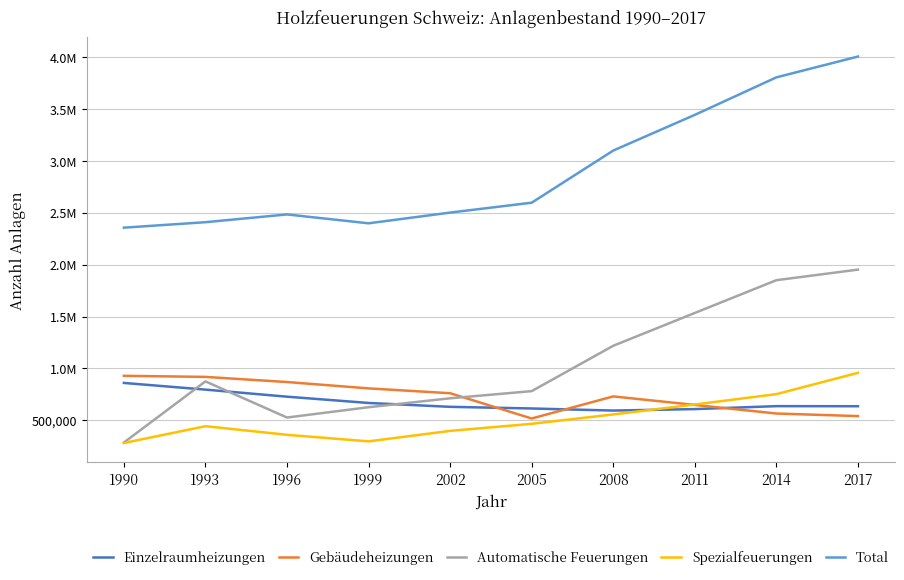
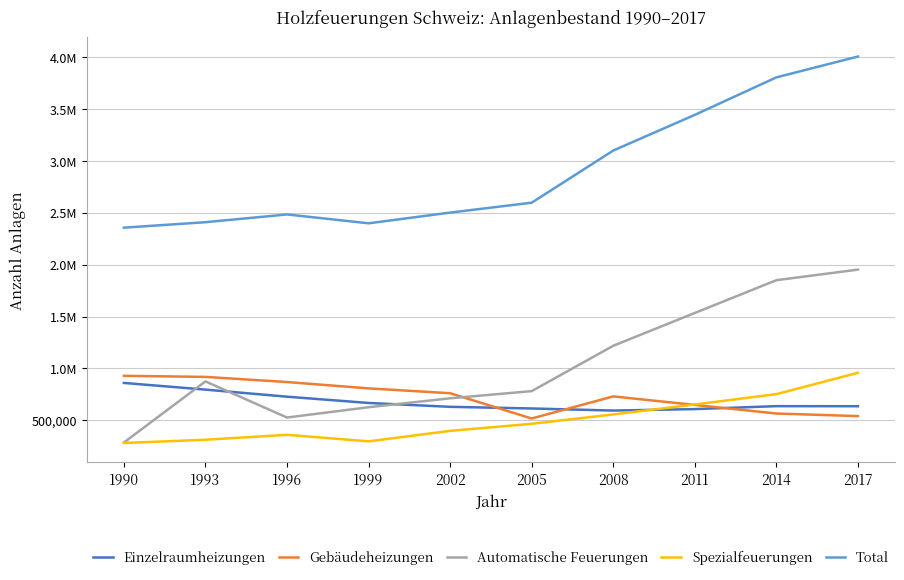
Spezialfeuerungen, 1993: 440,000 -> 310,000
